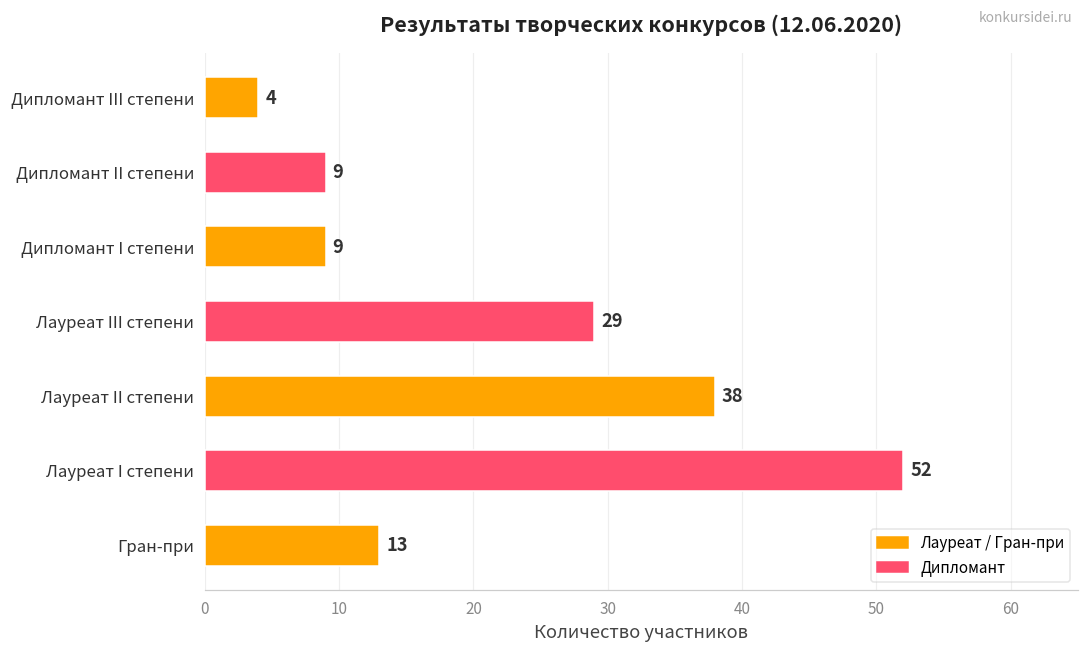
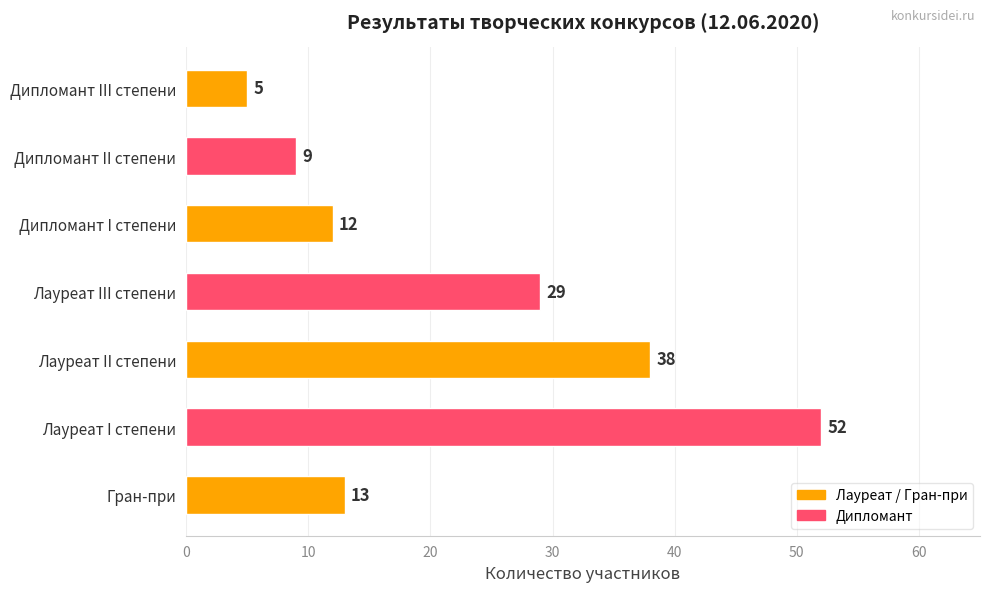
Дипломант III степени: 4 -> 5
Дипломант I степени: 9 -> 12
